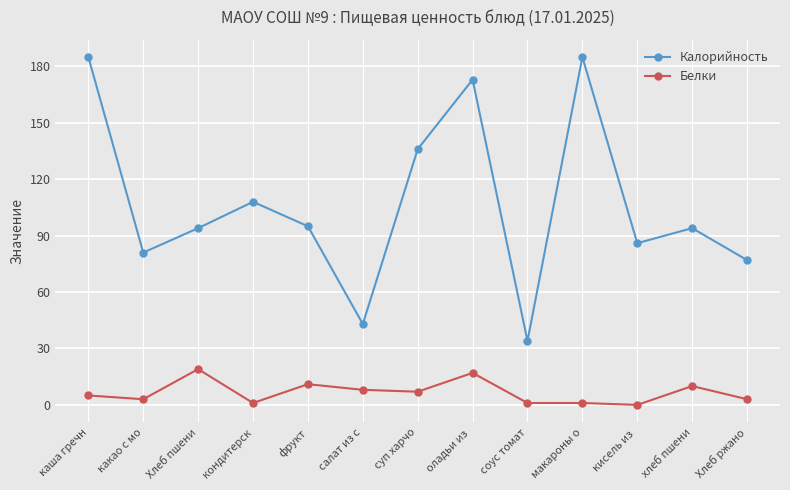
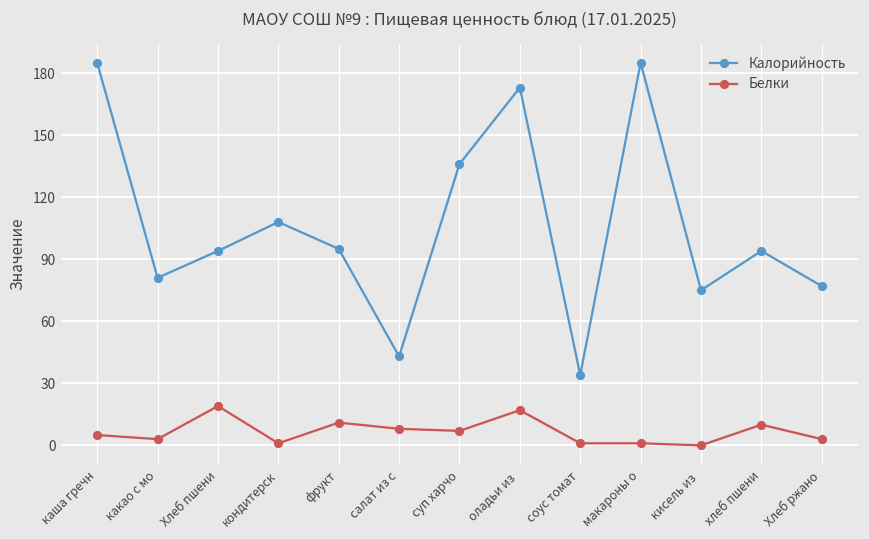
Калорийность, кисель из: 86 -> 75
